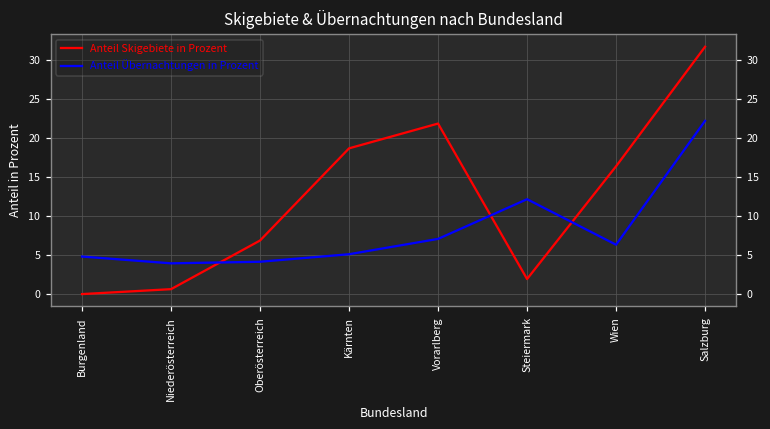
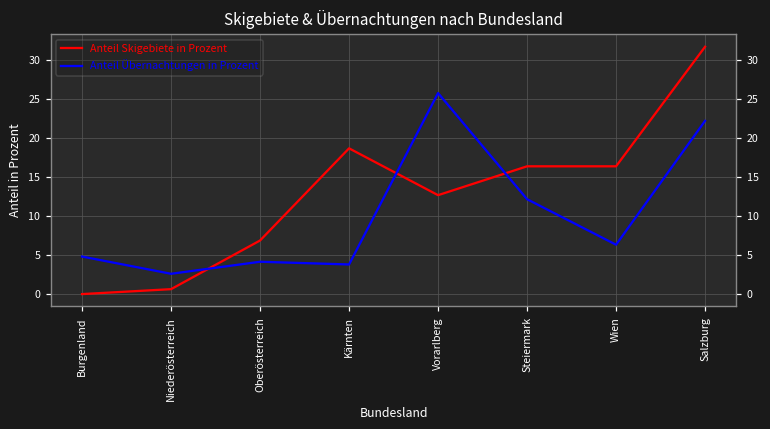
Anteil Übernachtungen in Prozent, Niederösterreich: 4 -> 3
Anteil Übernachtungen in Prozent, Kärnten: 5 -> 4
Anteil Skigebiete in Prozent, Vorarlberg: 22 -> 13
Anteil Übernachtungen in Prozent, Vorarlberg: 7 -> 26
Anteil Skigebiete in Prozent, Steiermark: 2 -> 16
